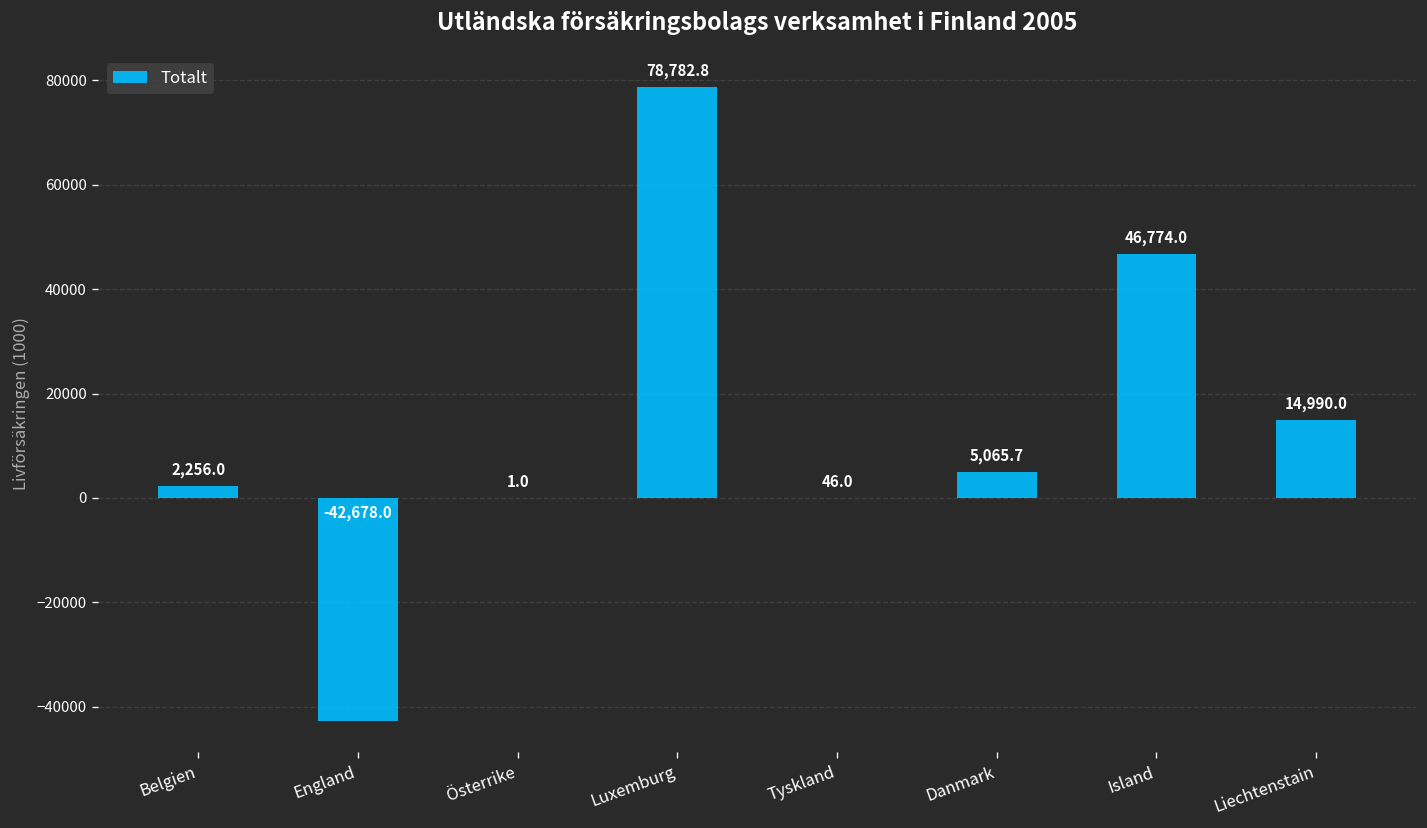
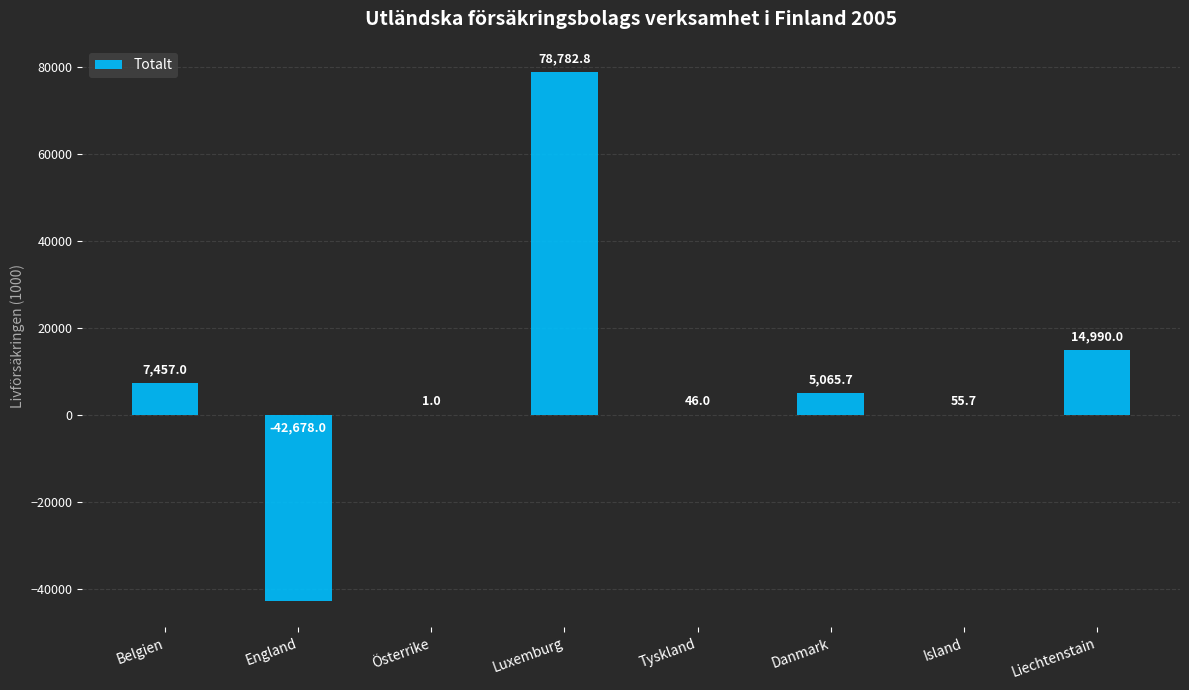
Belgien: 2,256.0 -> 7,457.0
Island: 46,774.0 -> 55.7
